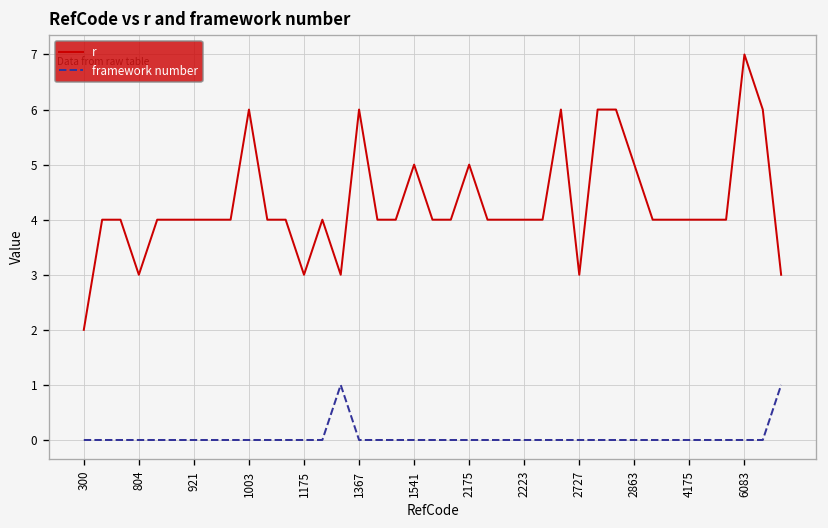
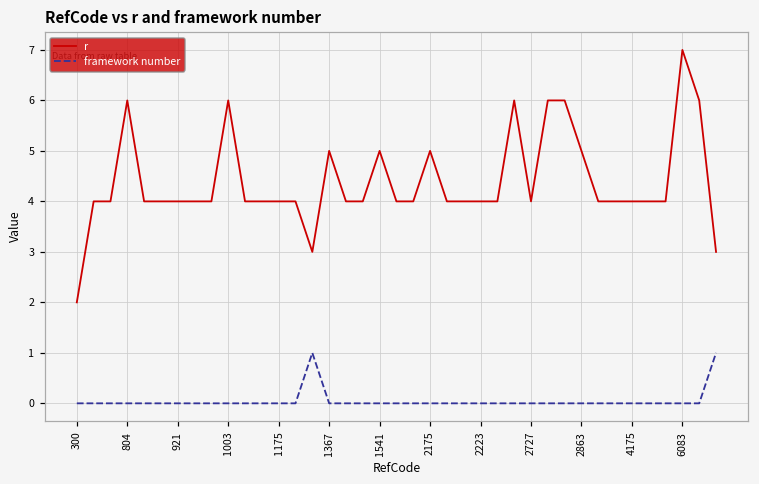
r, 804: 3 -> 6
r, 1175: 3 -> 4
r, 1367: 6 -> 5
r, 2727: 3 -> 4
